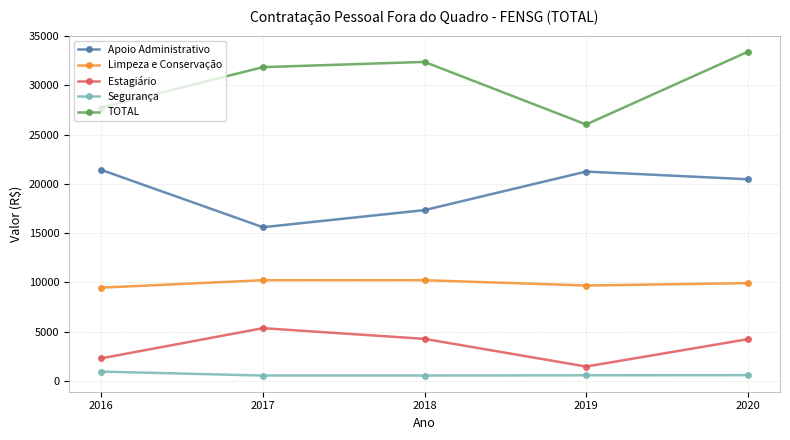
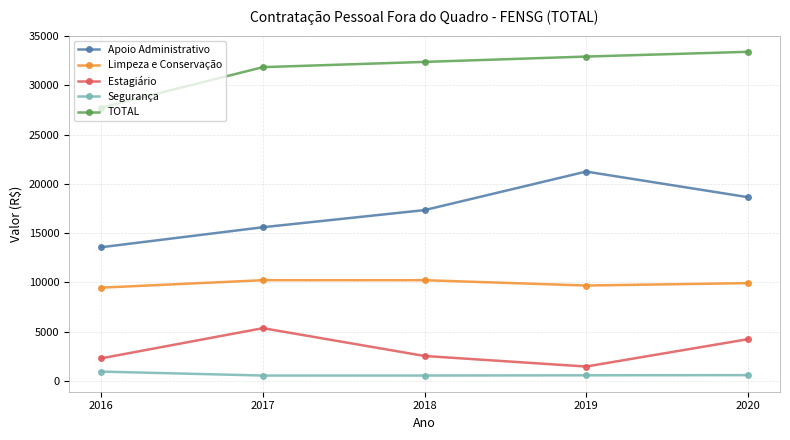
Apoio Administrativo, 2016: 21000 -> 14000
Estagiário, 2018: 4000 -> 3000
TOTAL, 2019: 26000 -> 33000
Apoio Administrativo, 2020: 20000 -> 19000
